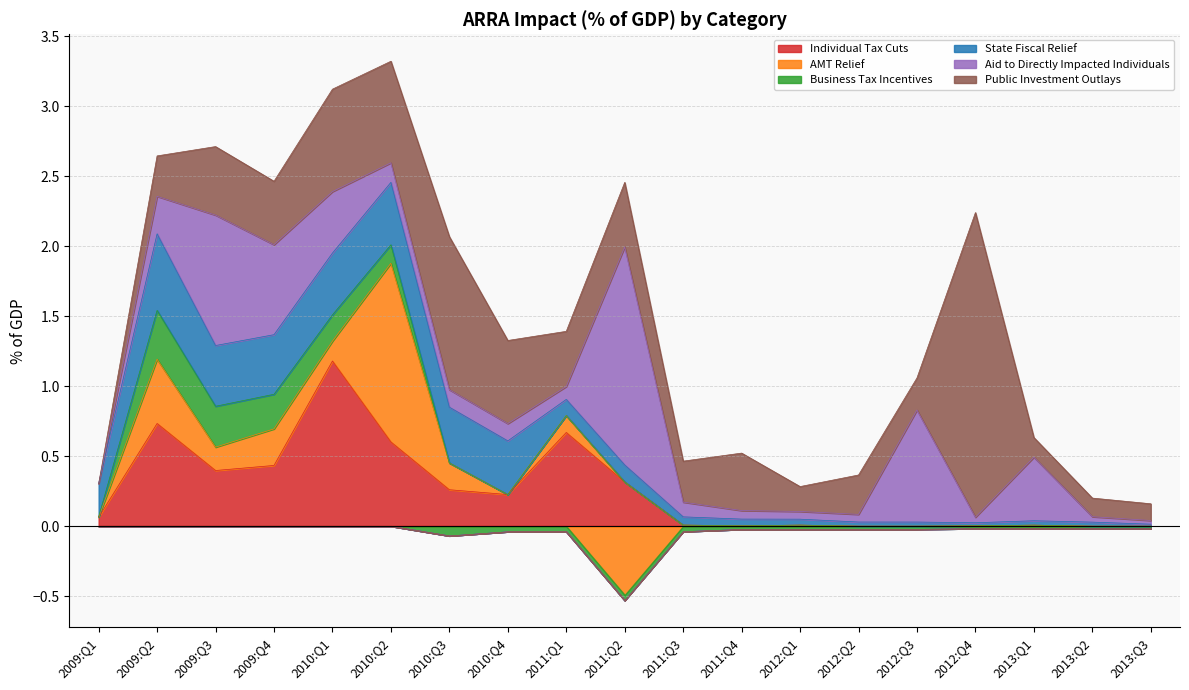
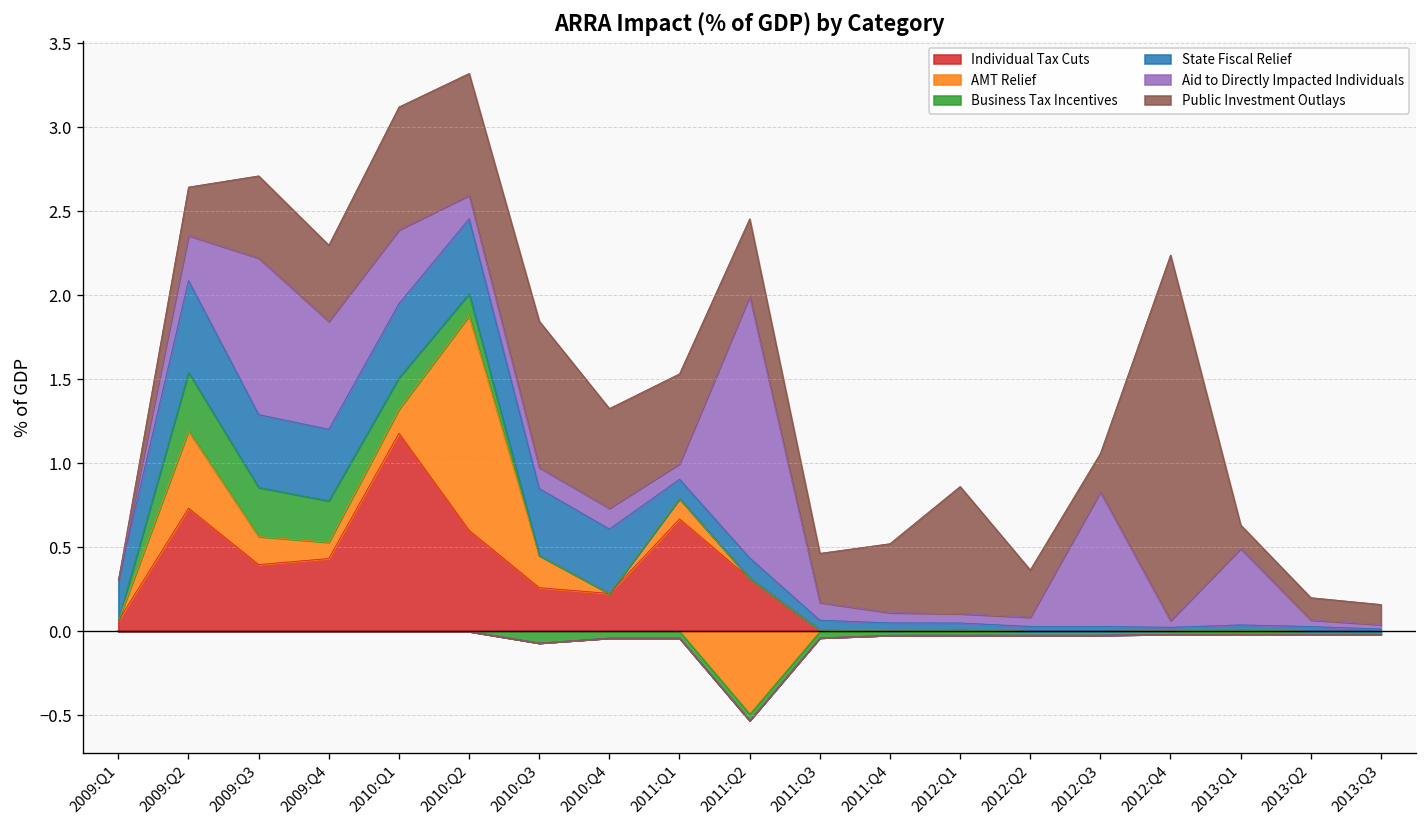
AMT Relief, 2009:Q4: 0.26 -> 0.10
Public Investment Outlays, 2010:Q3: 1.09 -> 0.87
Public Investment Outlays, 2011:Q1: 0.39 -> 0.54
Public Investment Outlays, 2012:Q1: 0.18 -> 0.76
